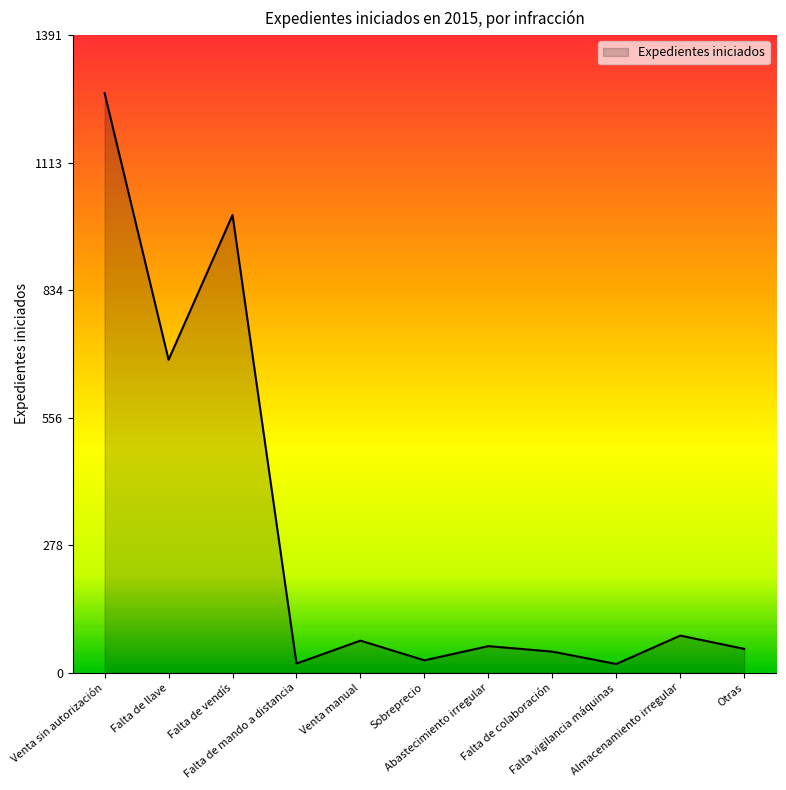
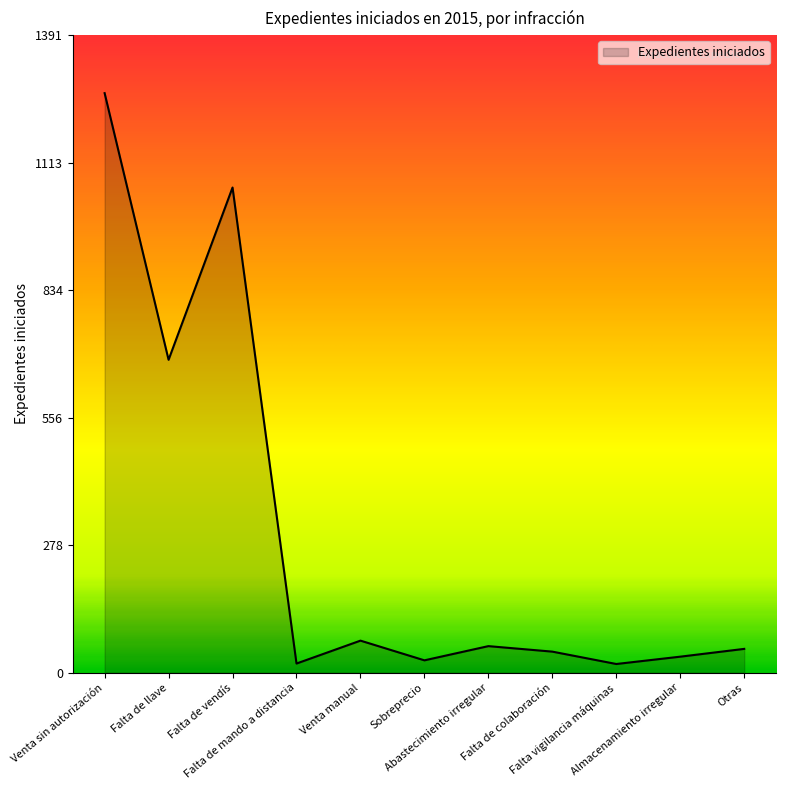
Falta de vendís: 1000 -> 1060
Almacenamiento irregular: 80 -> 40
